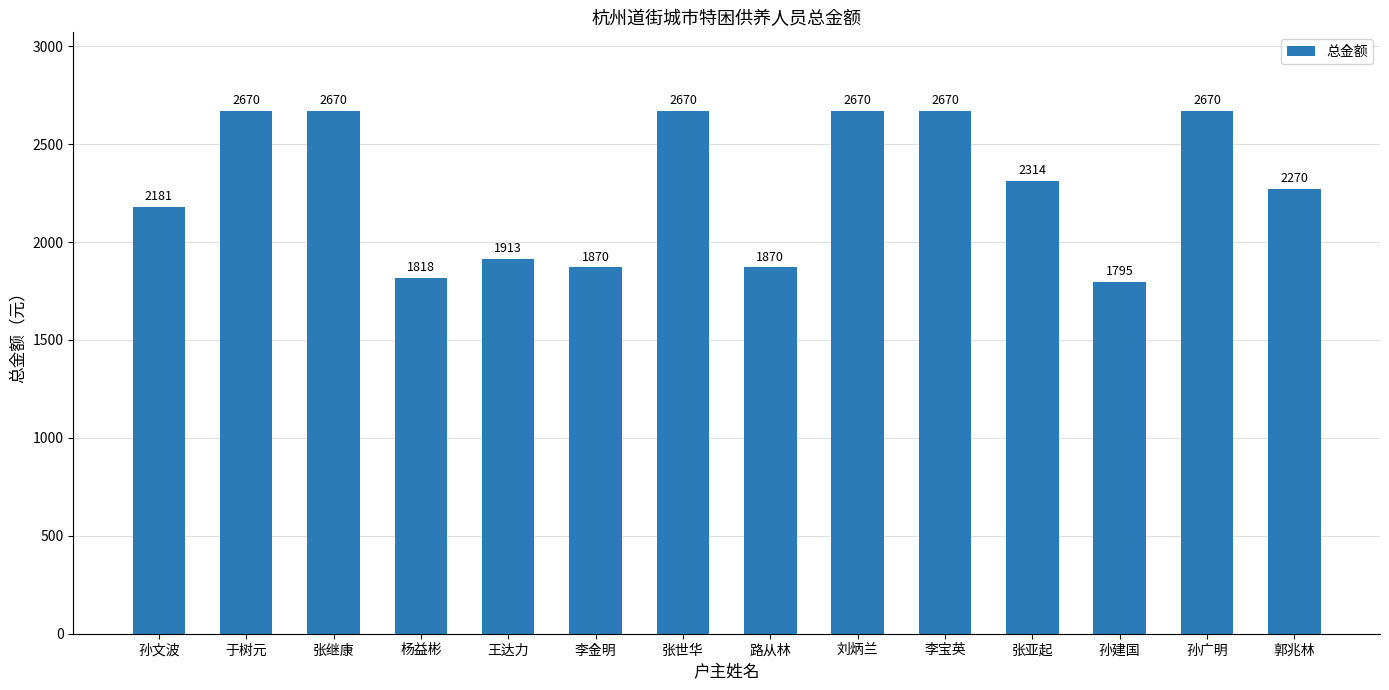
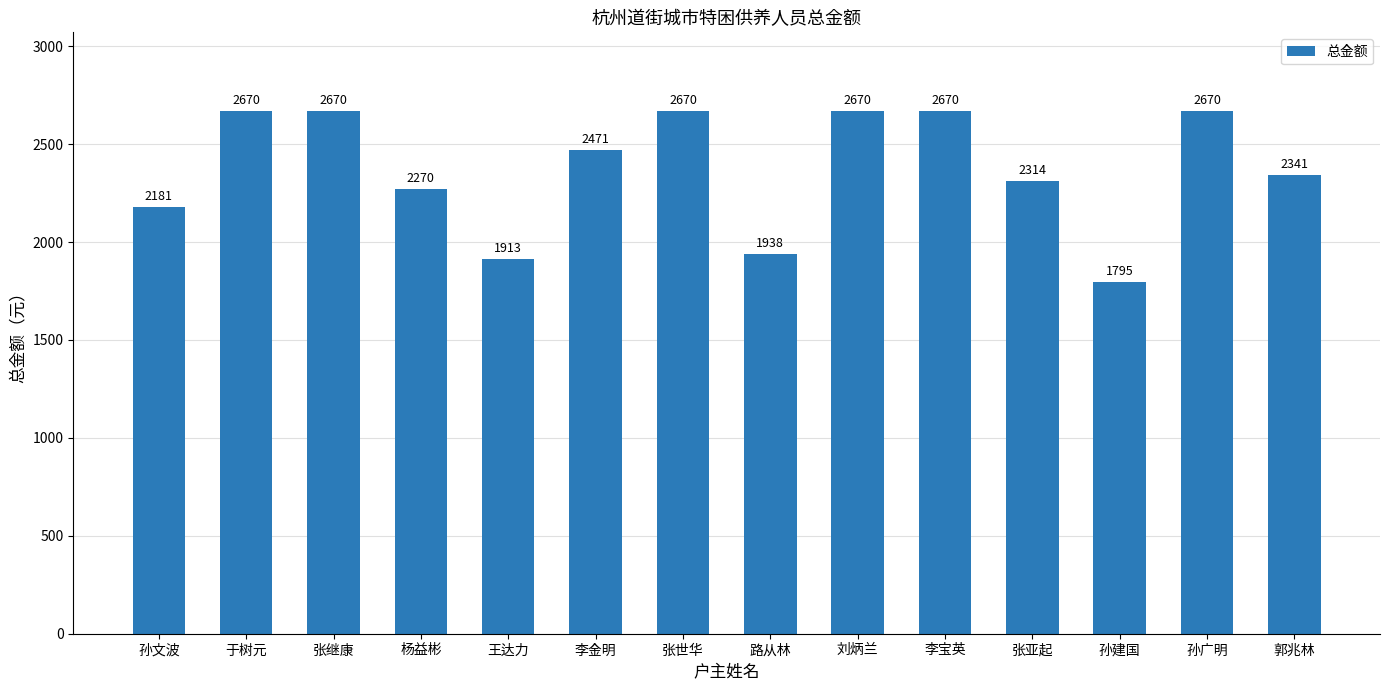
杨益彬: 1818 -> 2270
李金明: 1870 -> 2471
路从林: 1870 -> 1938
郭兆林: 2270 -> 2341
